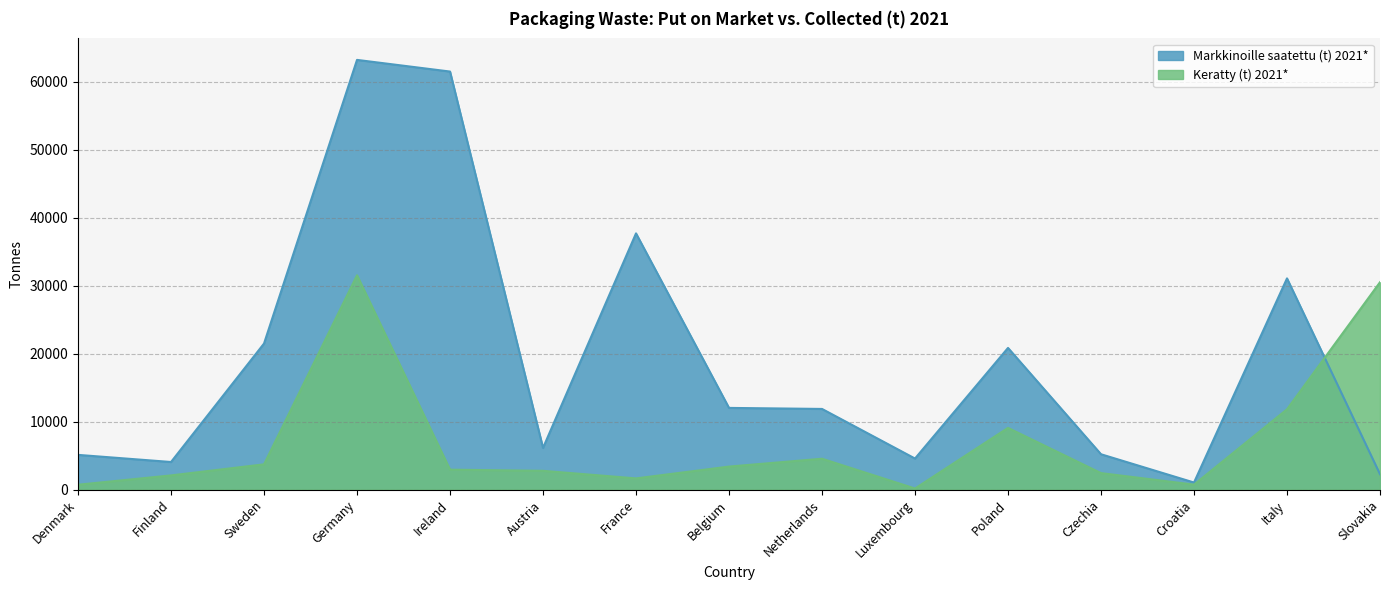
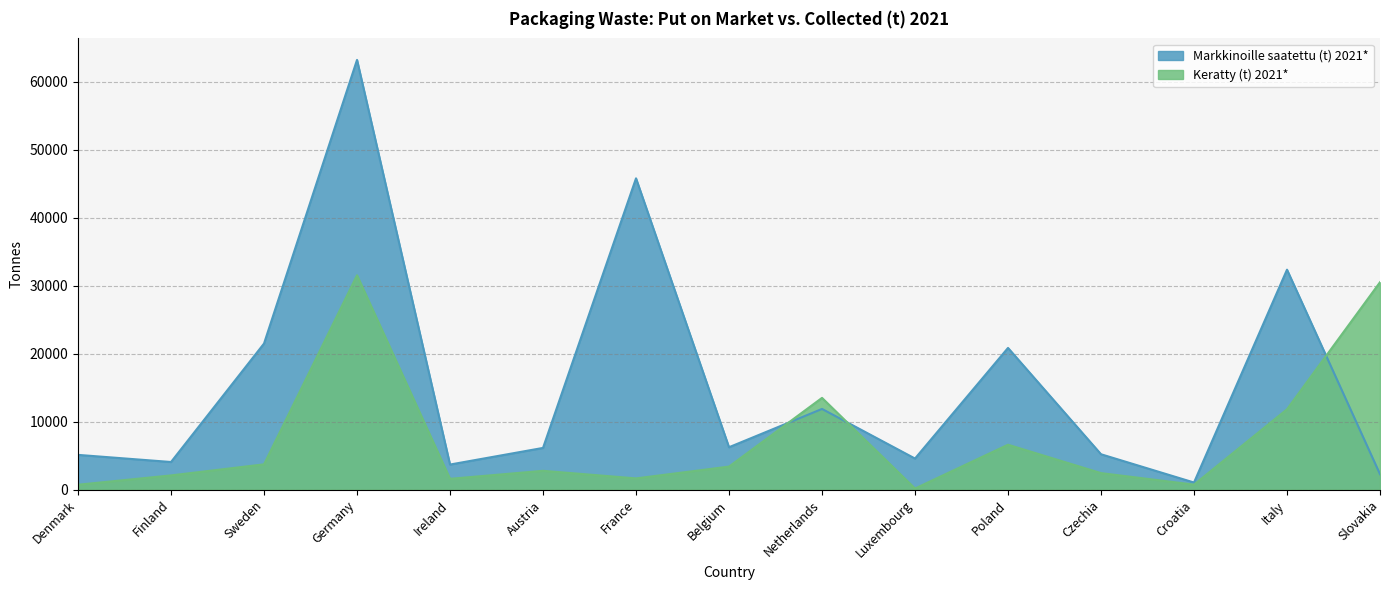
Markkinoille saatettu (t) 2021*, Ireland: 61000 -> 4000
Keratty (t) 2021*, Ireland: 3000 -> 2000
Markkinoille saatettu (t) 2021*, France: 38000 -> 46000
Markkinoille saatettu (t) 2021*, Belgium: 12000 -> 6000
Keratty (t) 2021*, Netherlands: 5000 -> 13000
Keratty (t) 2021*, Poland: 9000 -> 7000
Markkinoille saatettu (t) 2021*, Italy: 31000 -> 32000
